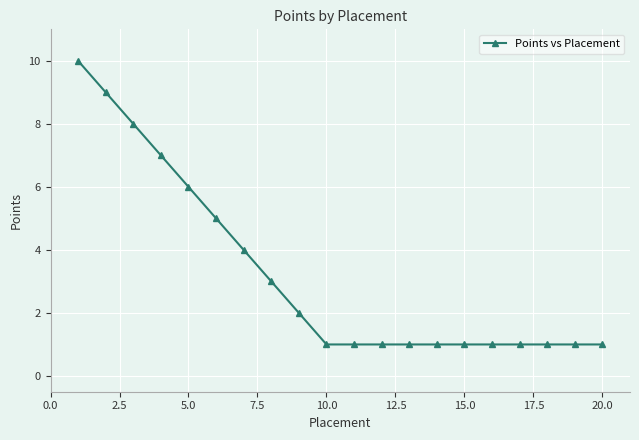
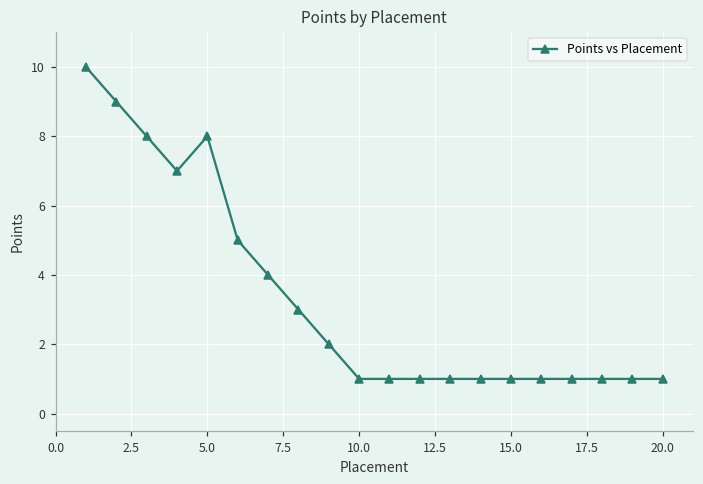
5.0: 6 -> 8
